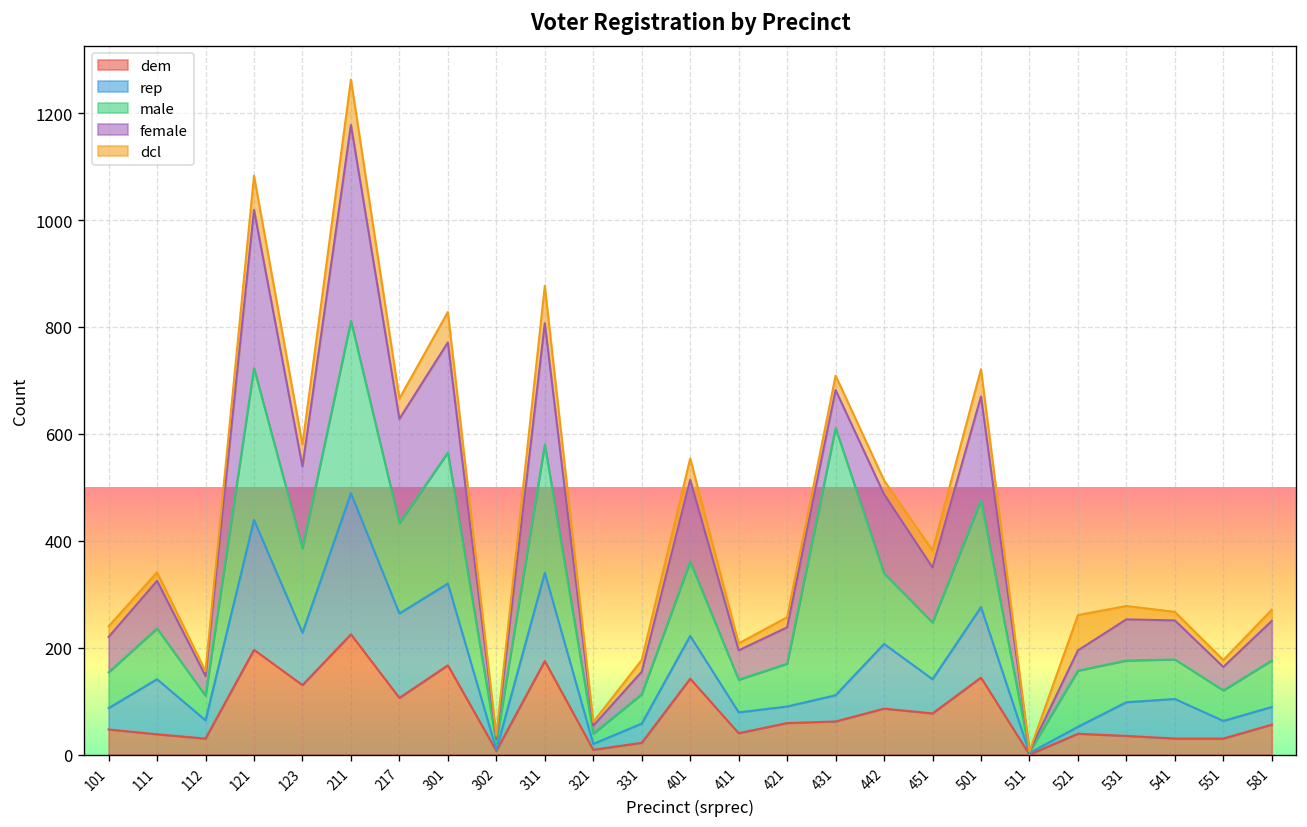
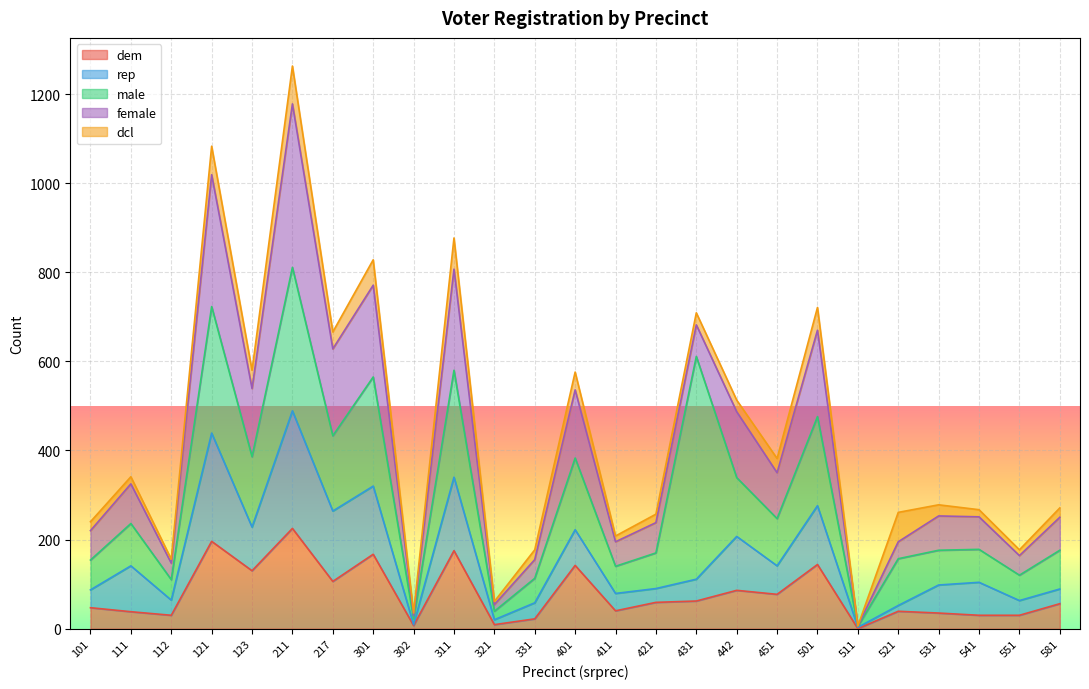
male, 401: 140 -> 160
